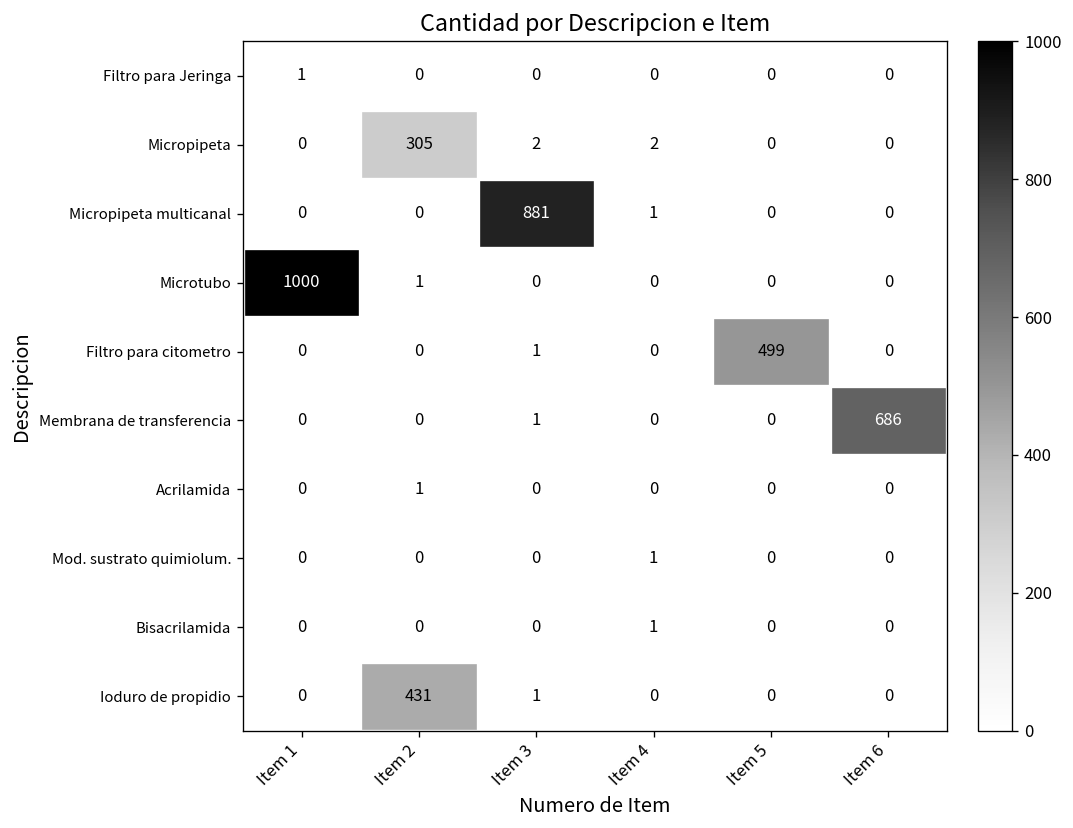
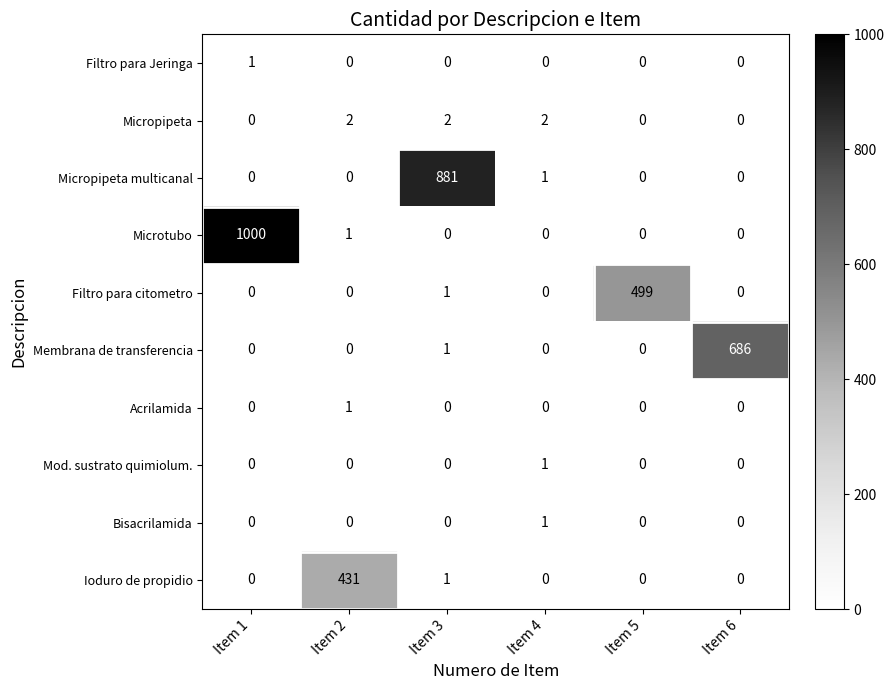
Micropipeta, Item 2: 305 -> 2
